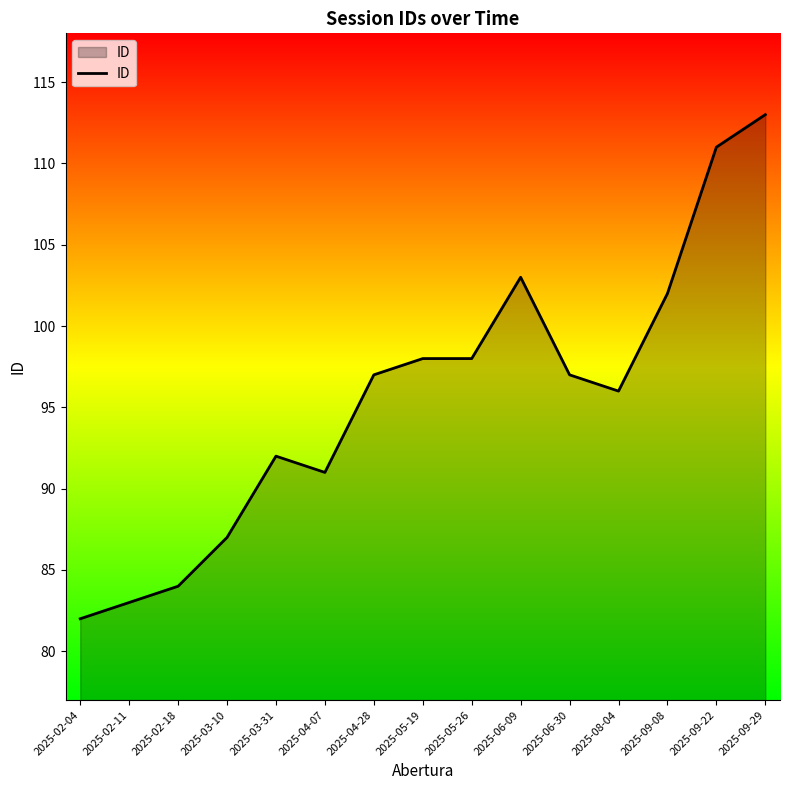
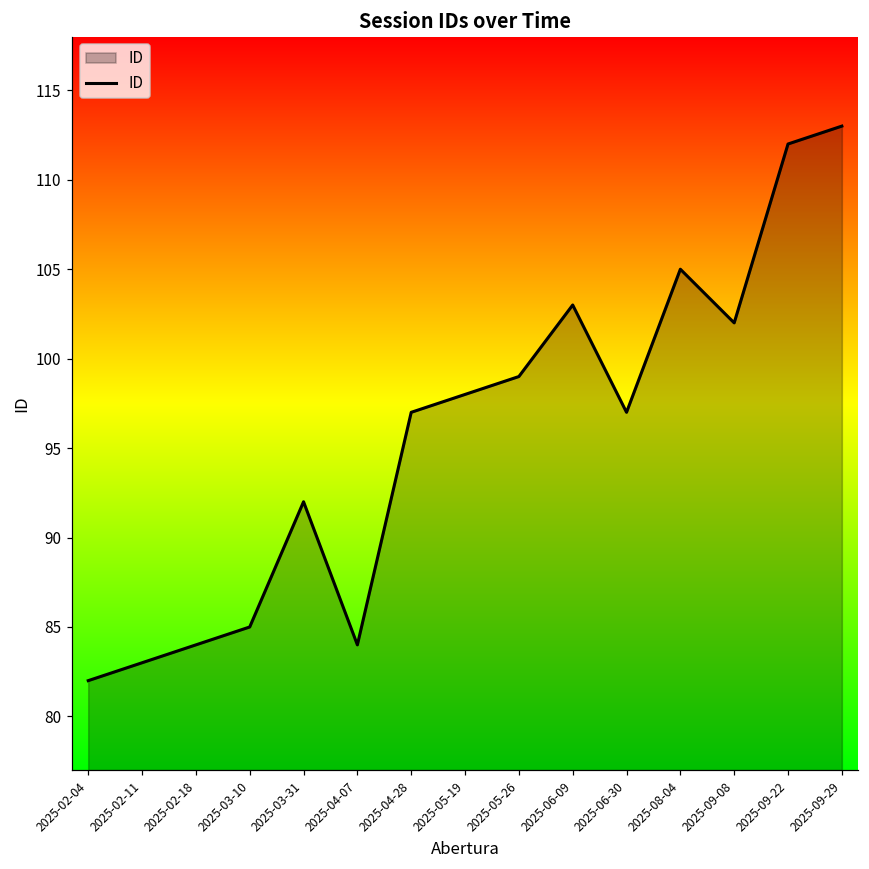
2025-03-10: 87 -> 85
2025-04-07: 91 -> 84
2025-05-26: 98 -> 99
2025-08-04: 96 -> 105
2025-09-22: 111 -> 112
